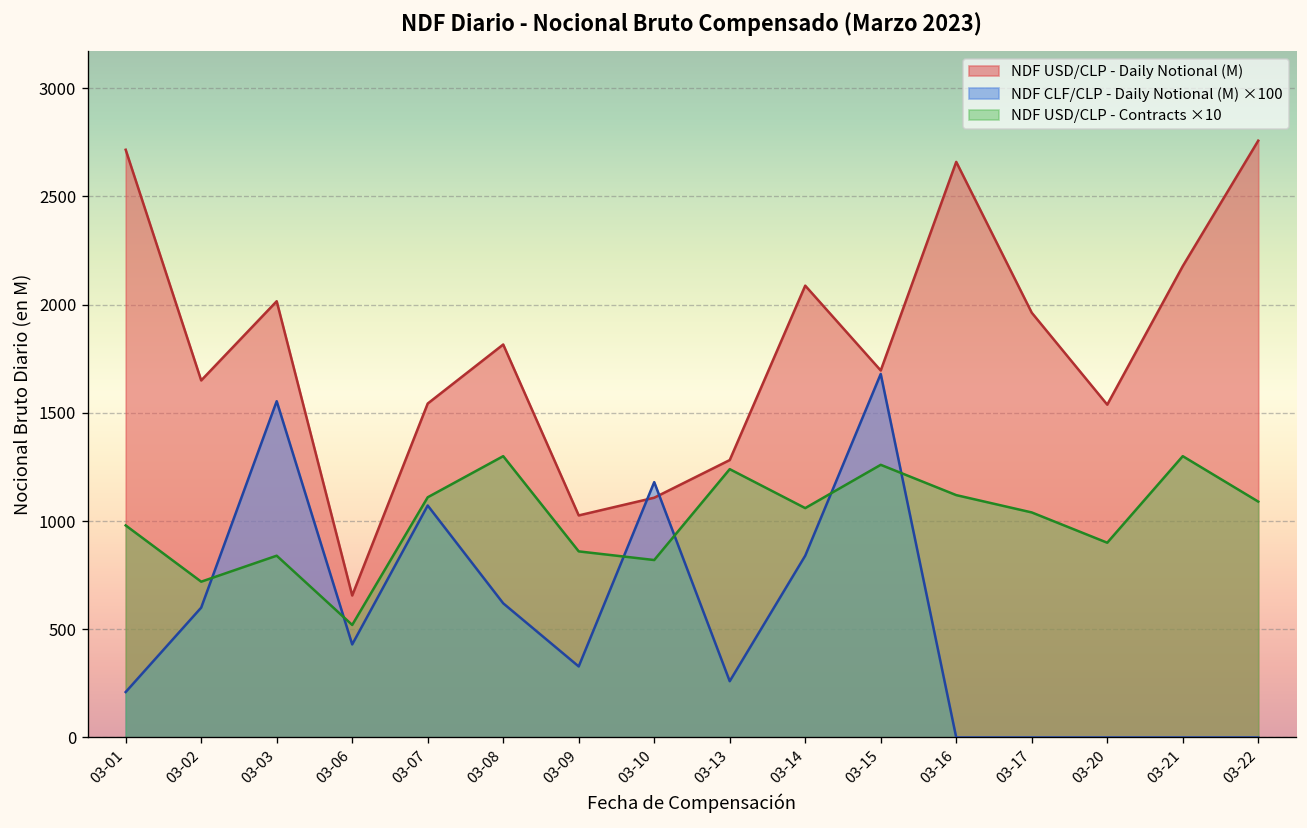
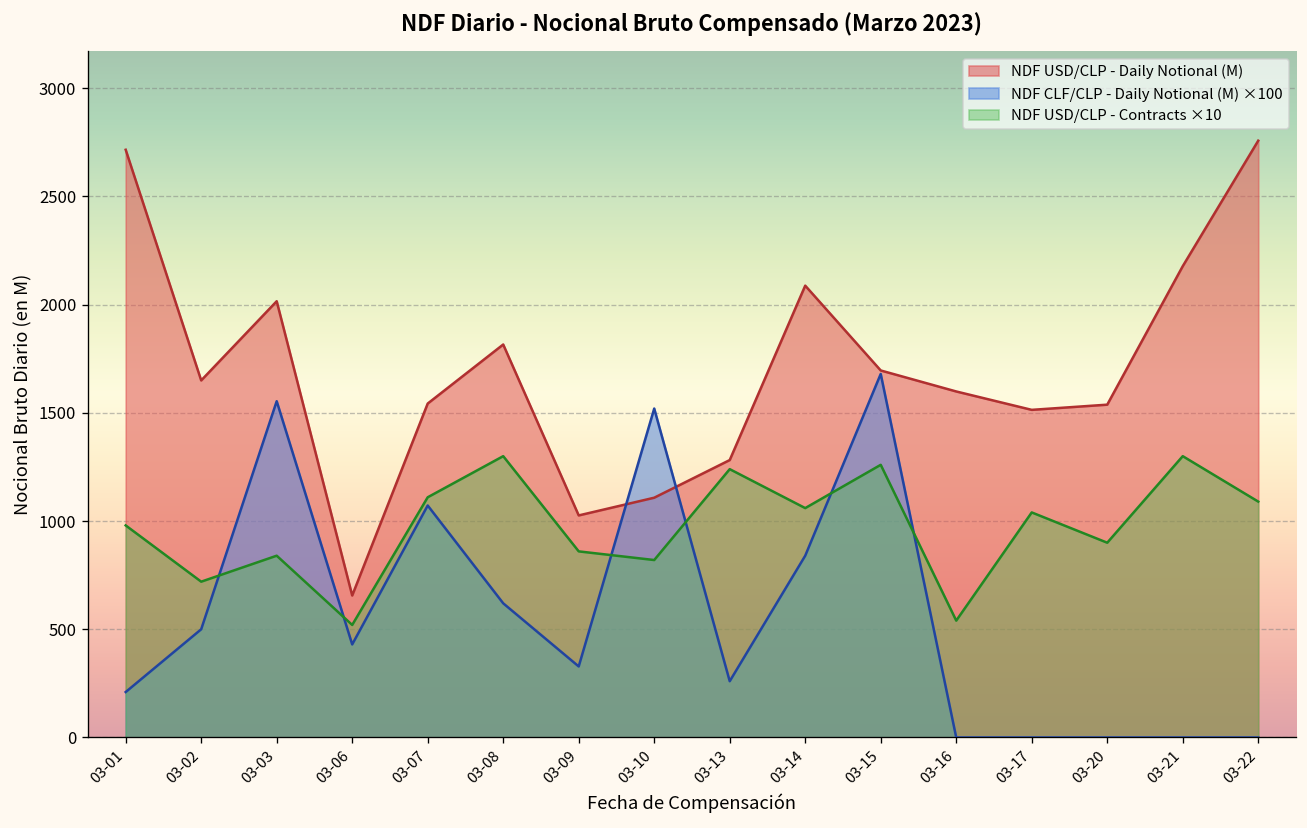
NDF CLF/CLP - Daily Notional (M) ×100, 03-02: 600 -> 500
NDF CLF/CLP - Daily Notional (M) ×100, 03-10: 1180 -> 1520
NDF USD/CLP - Daily Notional (M), 03-16: 2660 -> 1600
NDF USD/CLP - Contracts ×10, 03-16: 1120 -> 540
NDF USD/CLP - Daily Notional (M), 03-17: 1960 -> 1510
